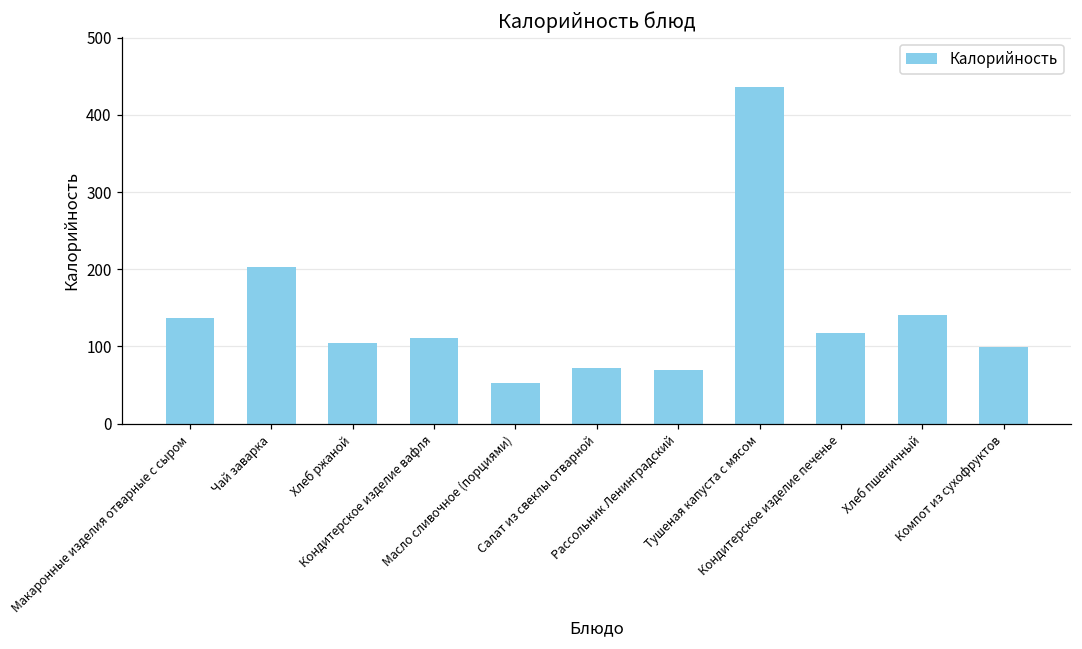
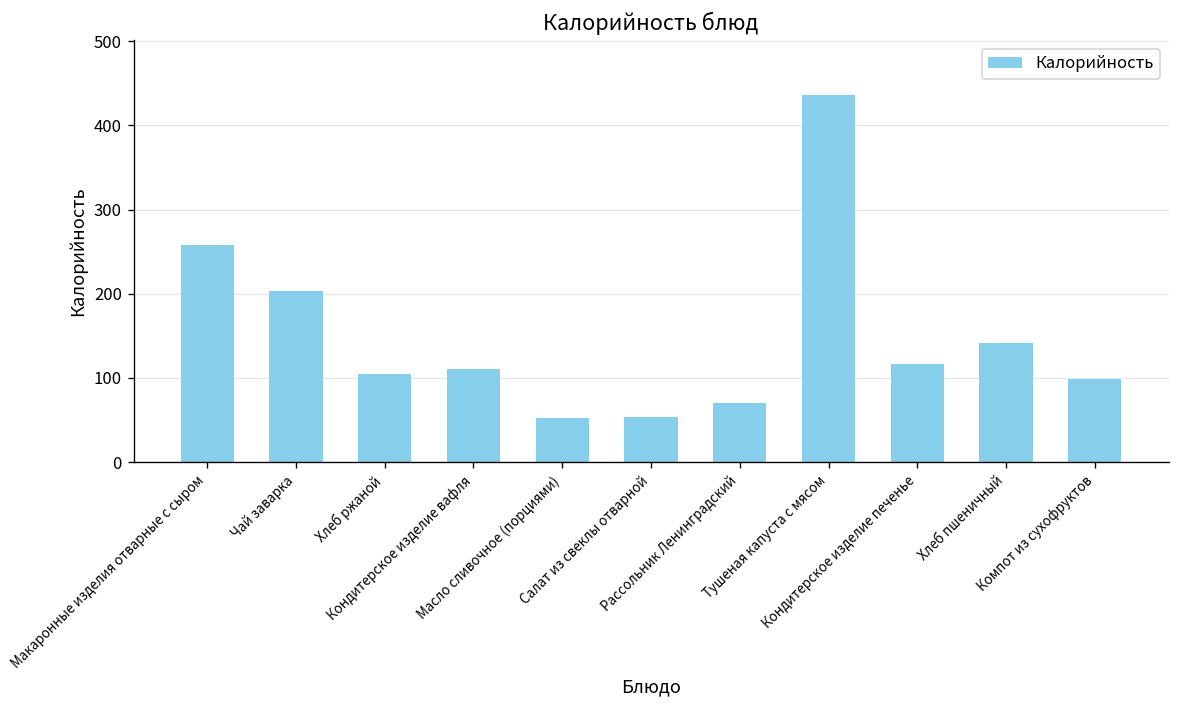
Макаронные изделия отварные с сыром: 140 -> 260
Салат из свеклы отварной: 70 -> 50
